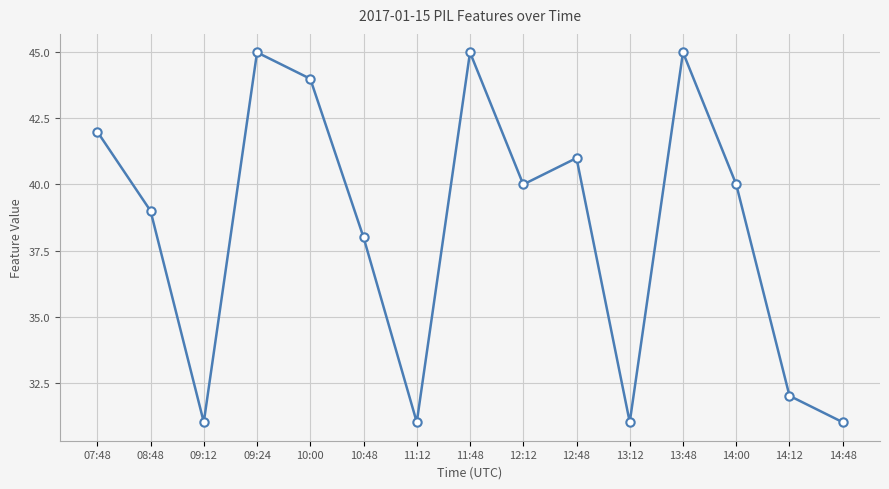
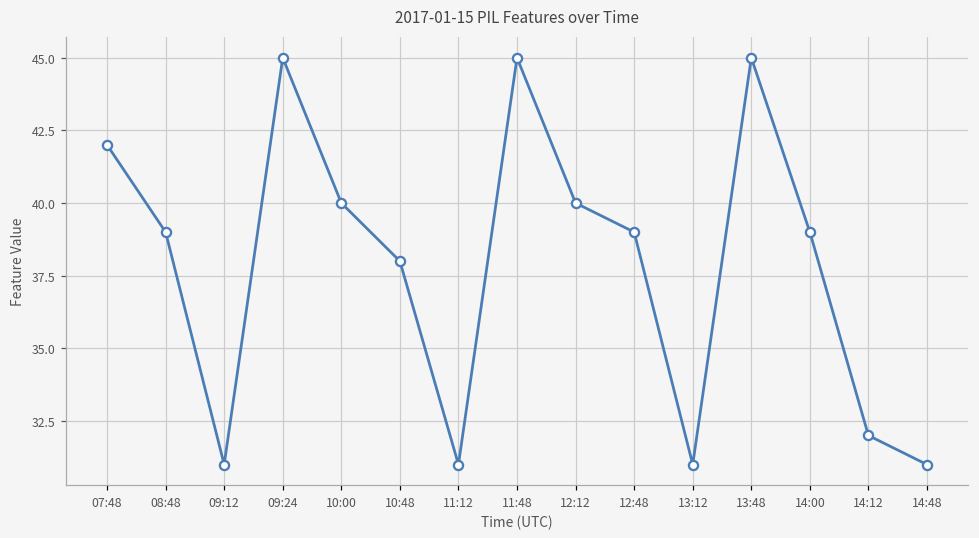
10:00: 44 -> 40
12:48: 41 -> 39
14:00: 40 -> 39
